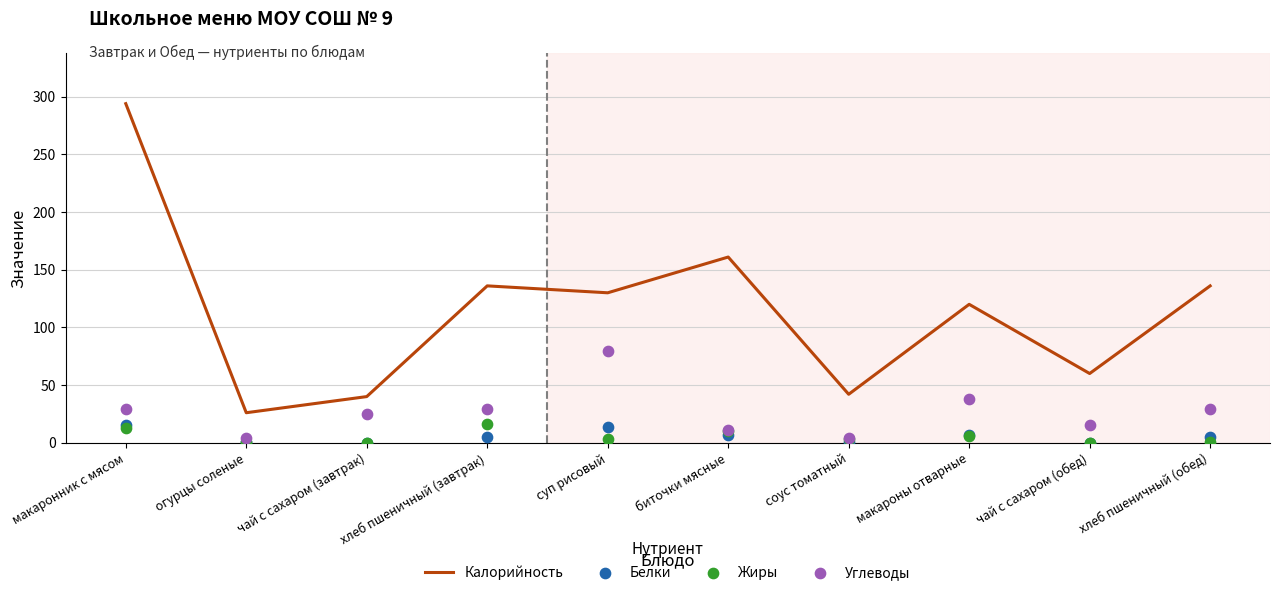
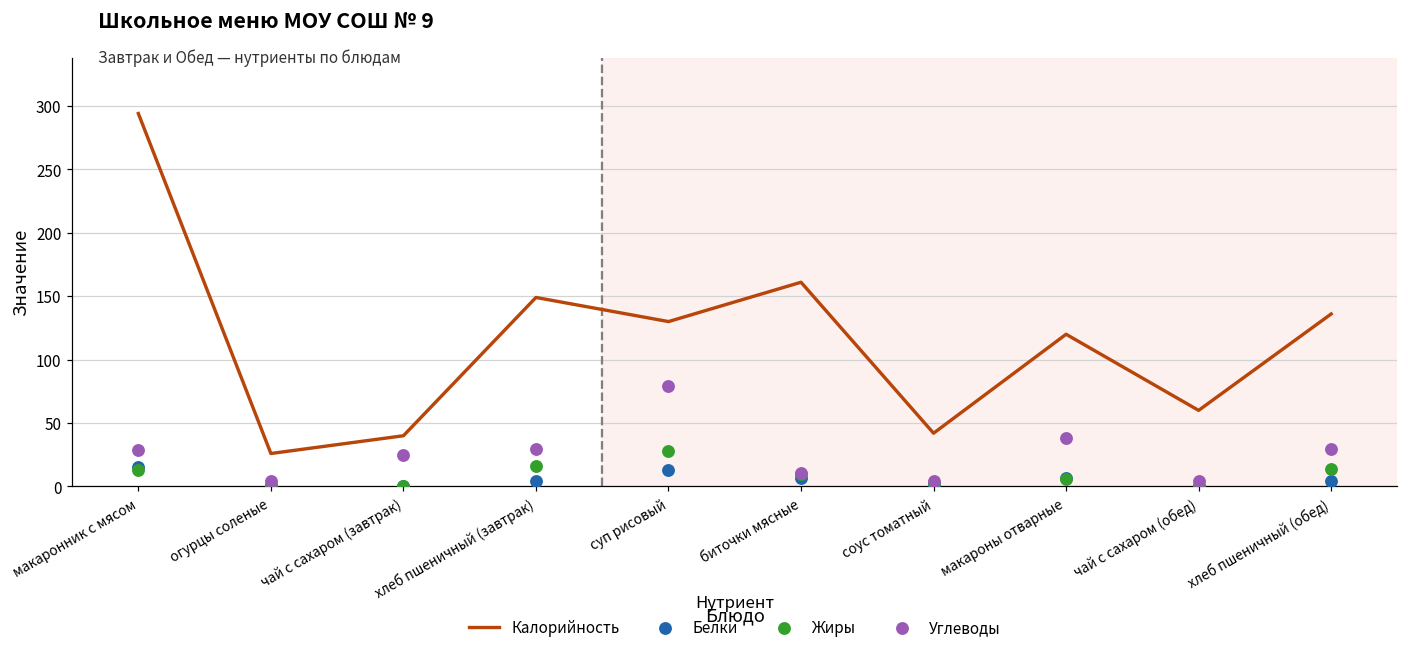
Калорийность, хлеб пшеничный (завтрак): 136 -> 149
Жиры, суп рисовый: 4 -> 28
Углеводы, чай с сахаром (обед): 15 -> 4
Жиры, хлеб пшеничный (обед): 1 -> 14
